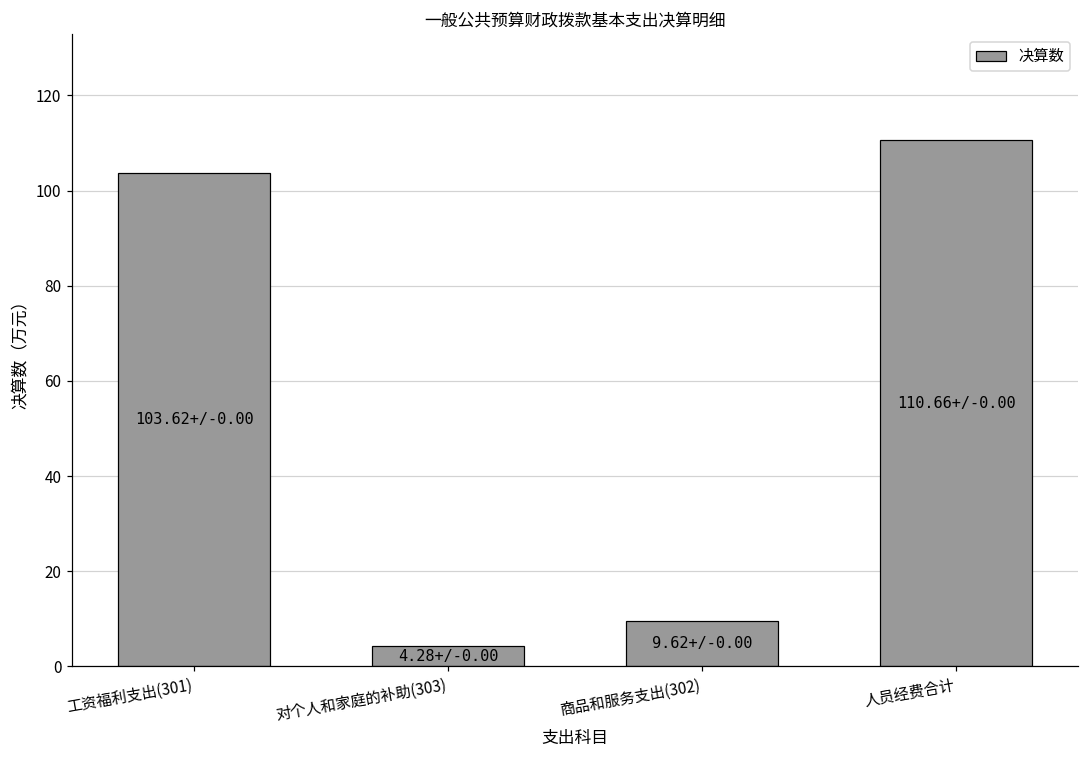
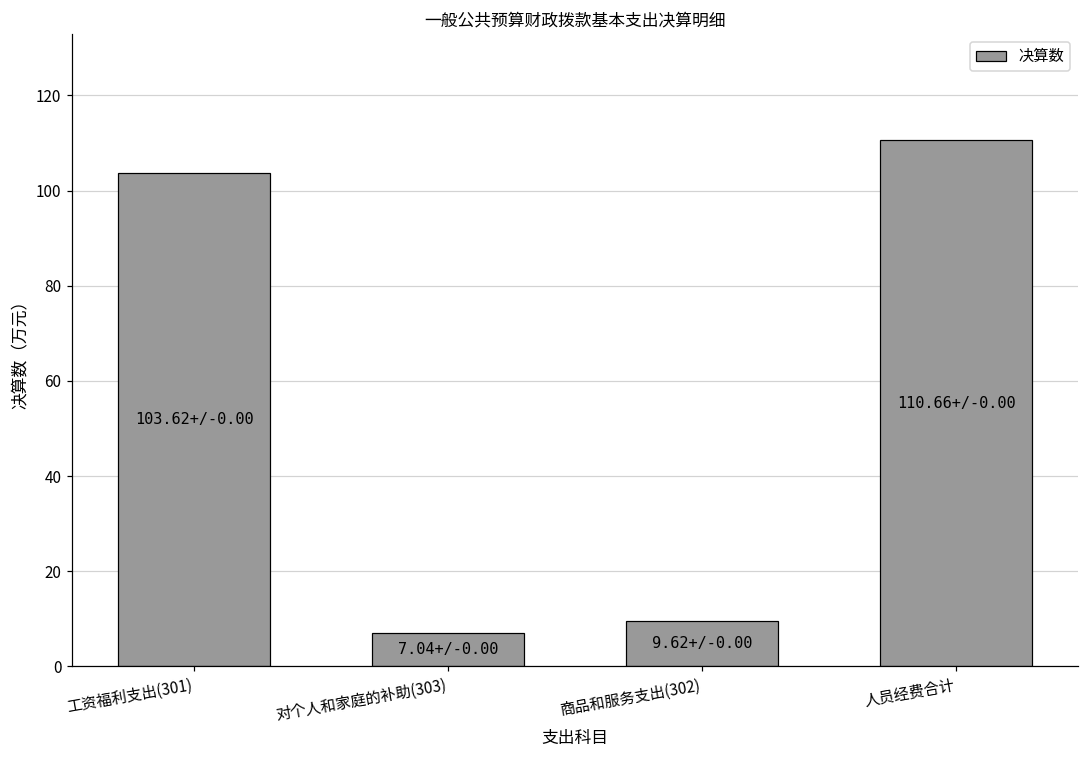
对个人和家庭的补助(303): 4.28+/ -> 7.04+/
